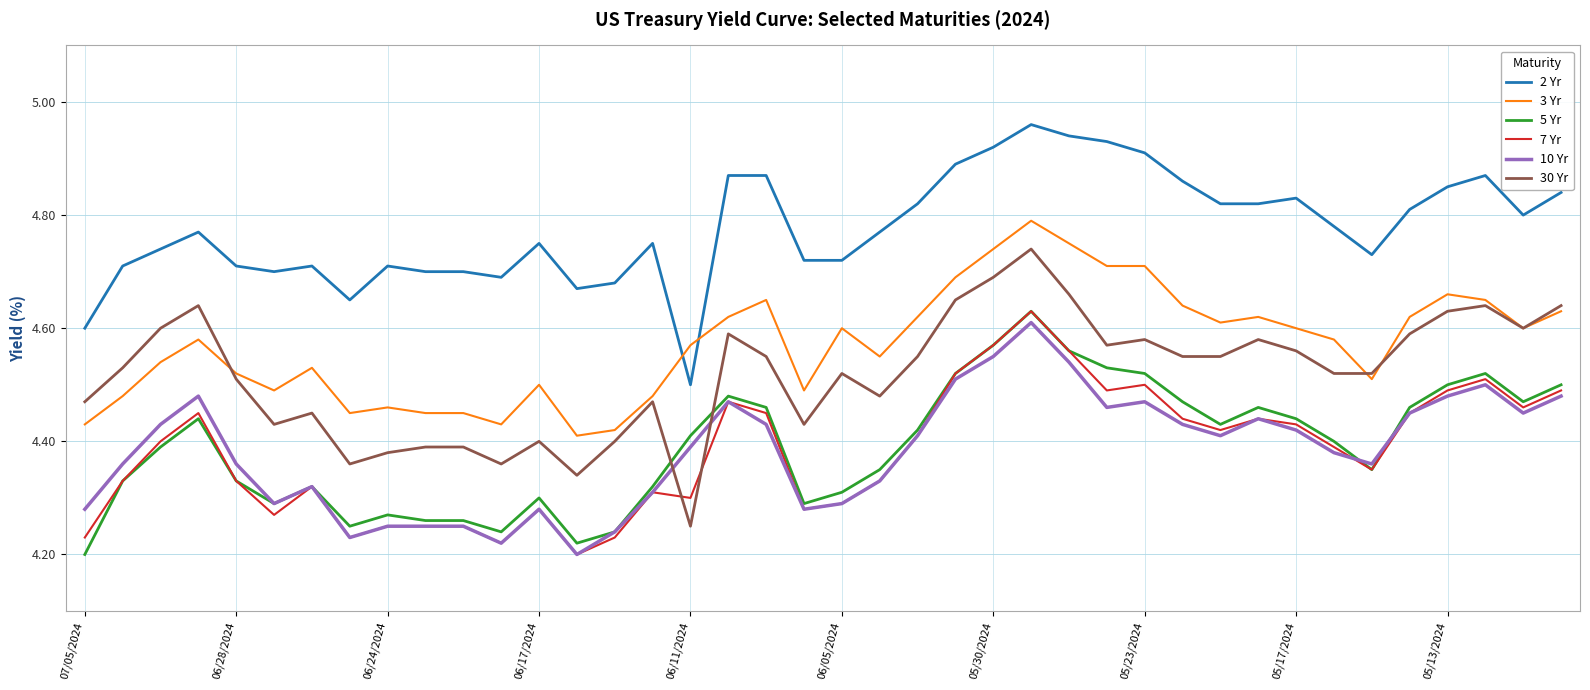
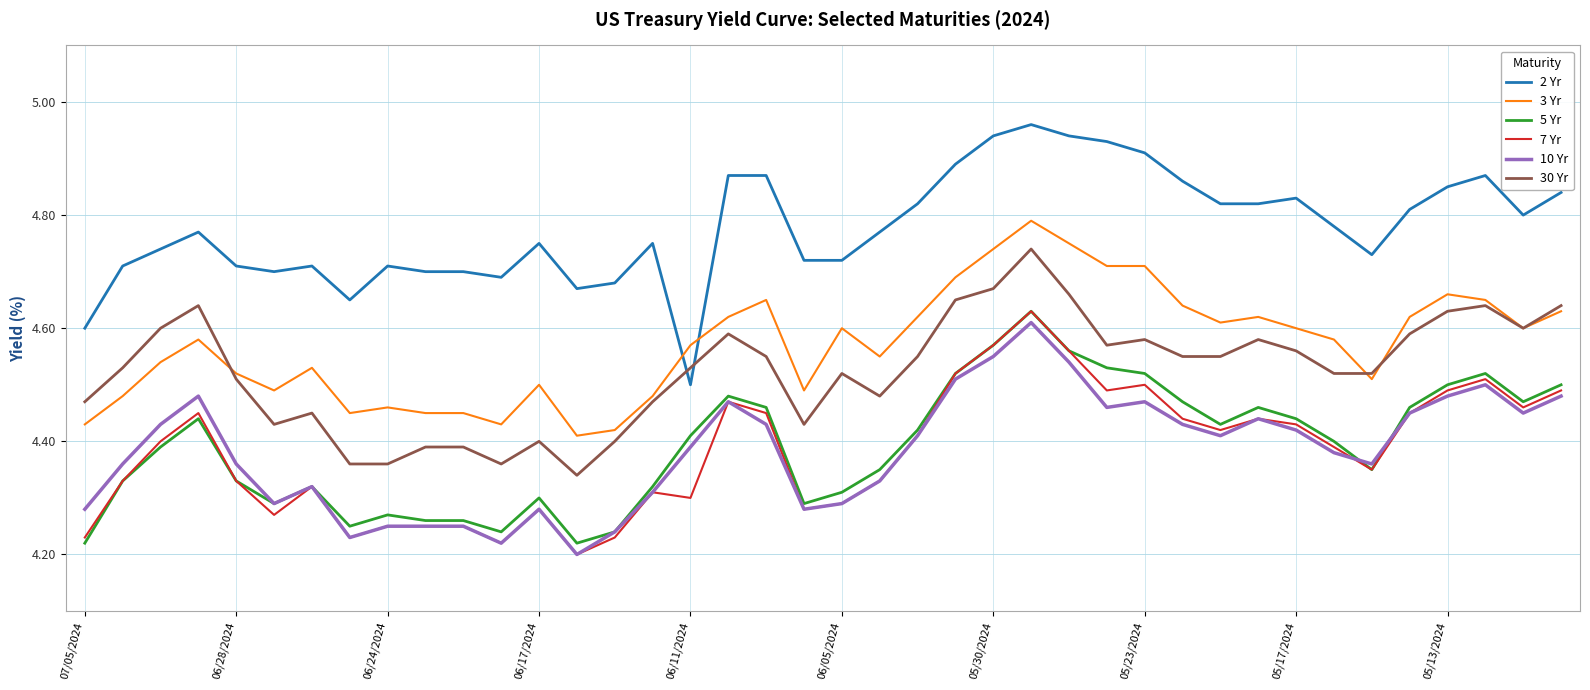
5 Yr, 07/05/2024: 4.20 -> 4.22
30 Yr, 06/24/2024: 4.38 -> 4.36
30 Yr, 06/11/2024: 4.25 -> 4.53
2 Yr, 05/30/2024: 4.92 -> 4.94
30 Yr, 05/30/2024: 4.69 -> 4.67
